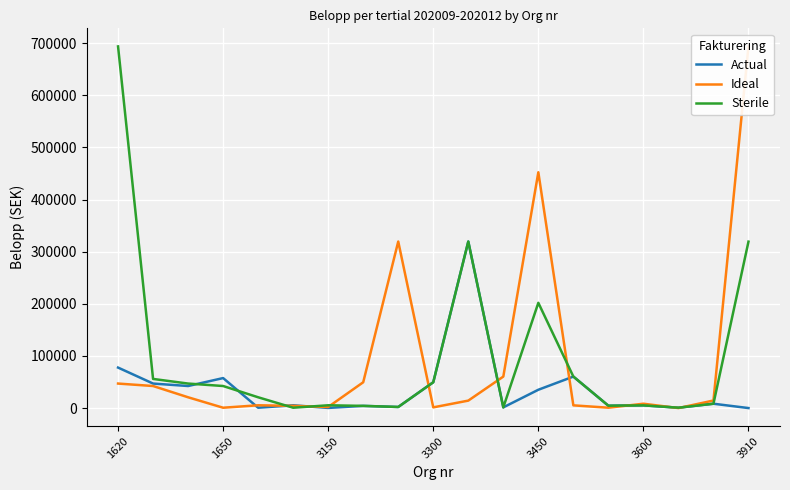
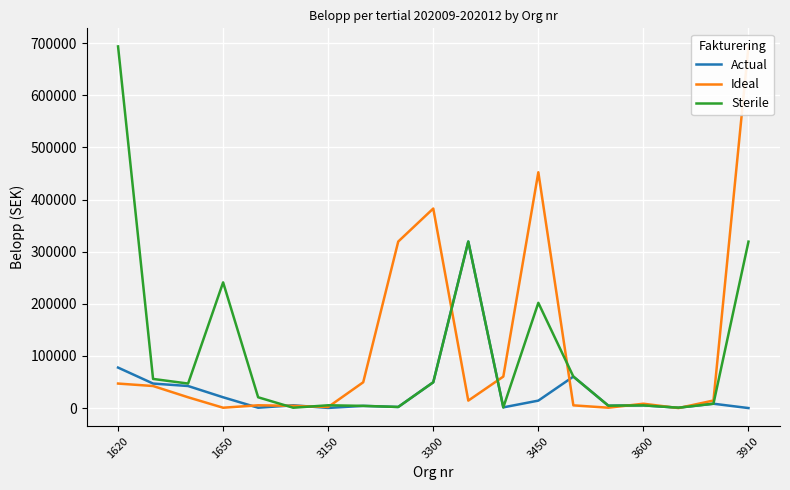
Actual, 1650: 60000 -> 20000
Sterile, 1650: 40000 -> 240000
Ideal, 3300: 0 -> 380000
Actual, 3450: 40000 -> 10000
